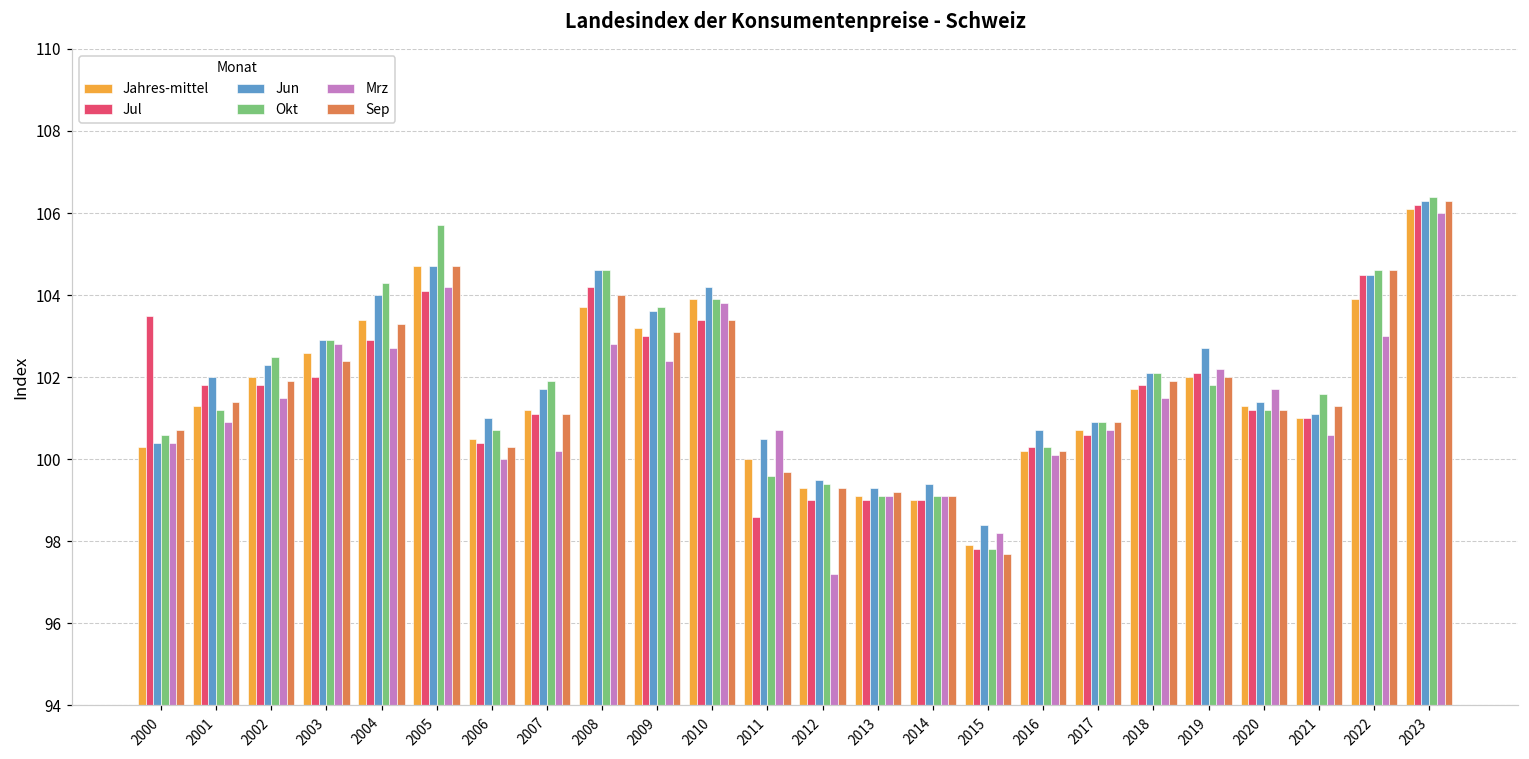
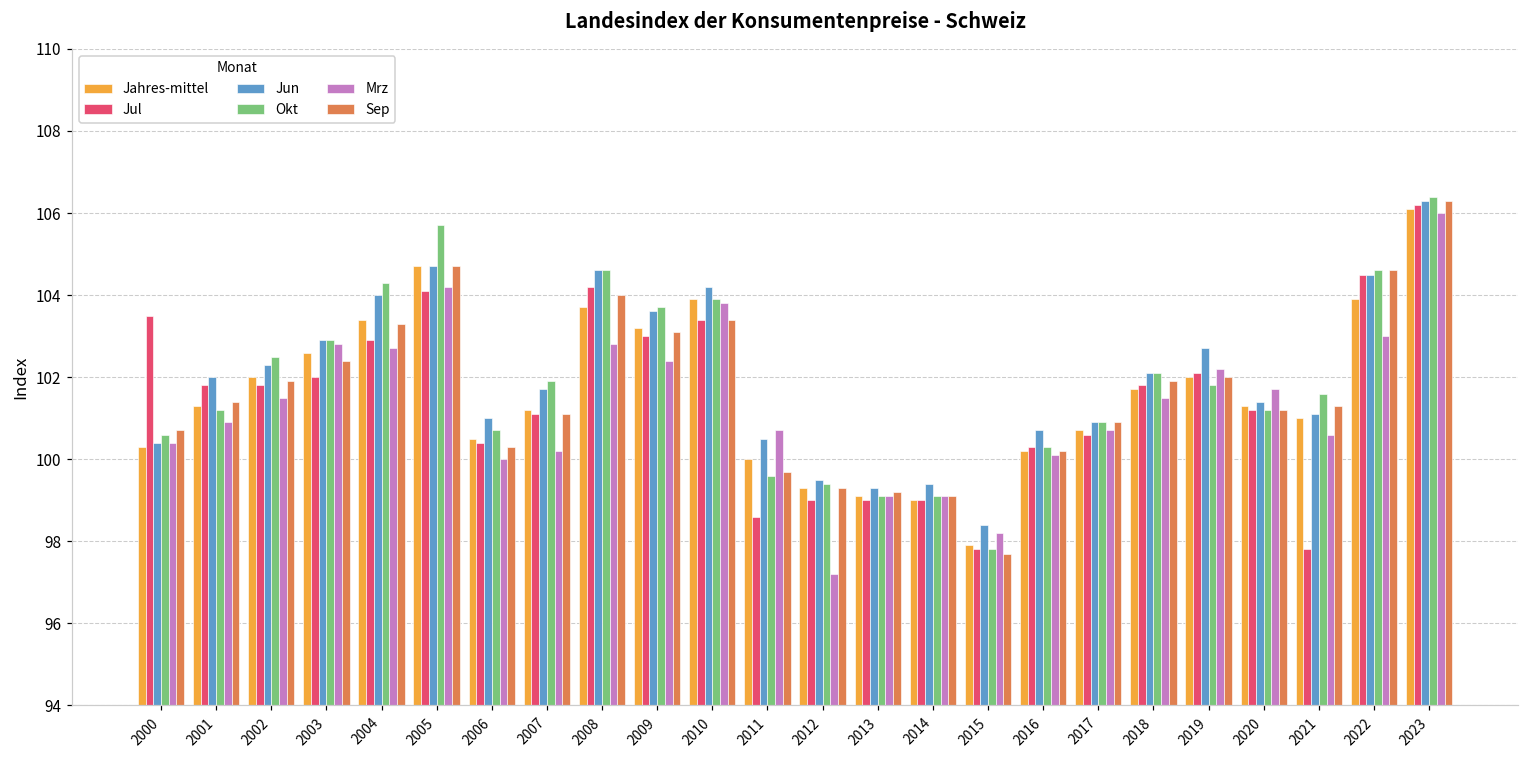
Jul, 2021: 101.0 -> 97.8
